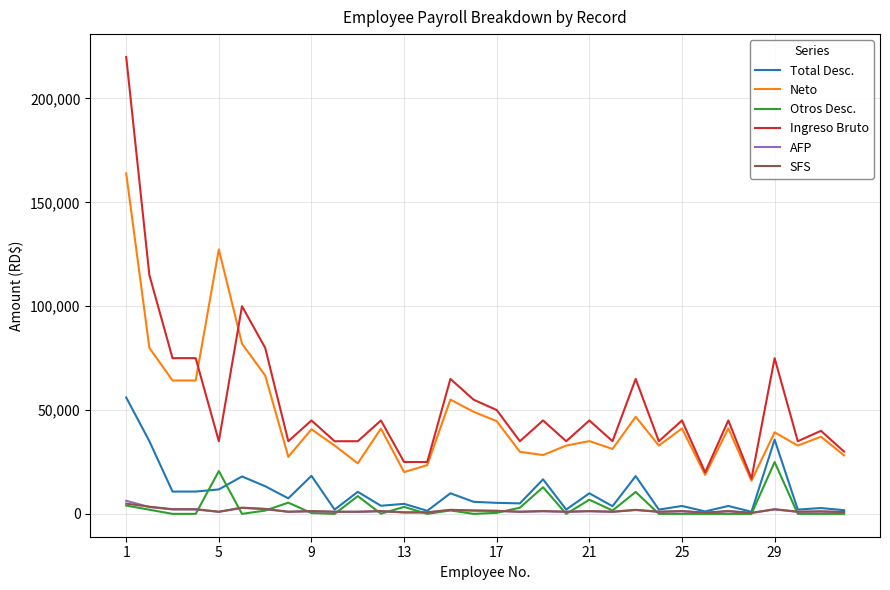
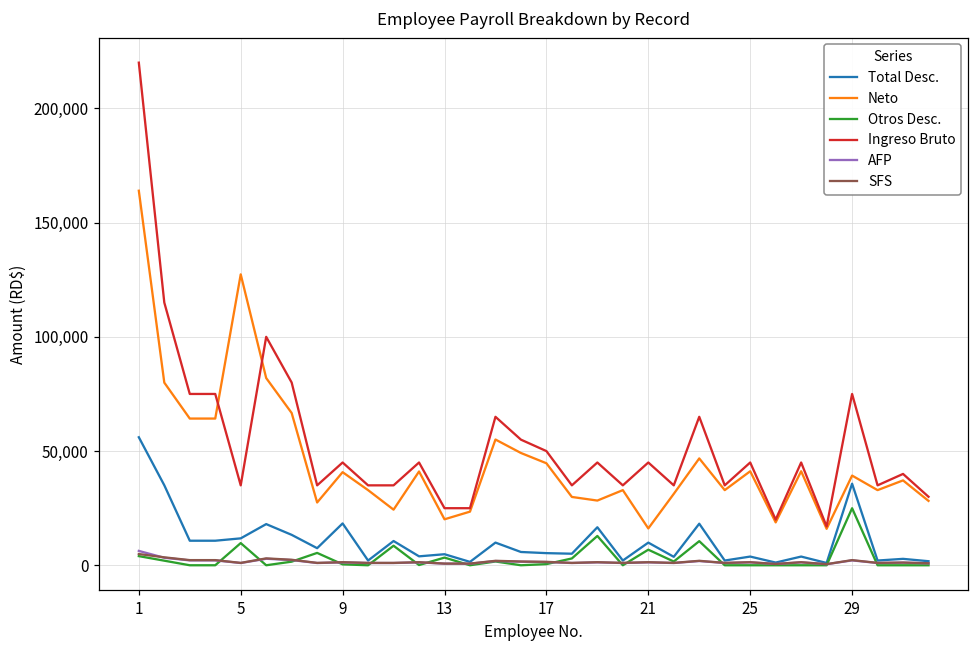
Otros Desc., 5: 21,000 -> 10,000
Neto, 21: 35,000 -> 16,000
